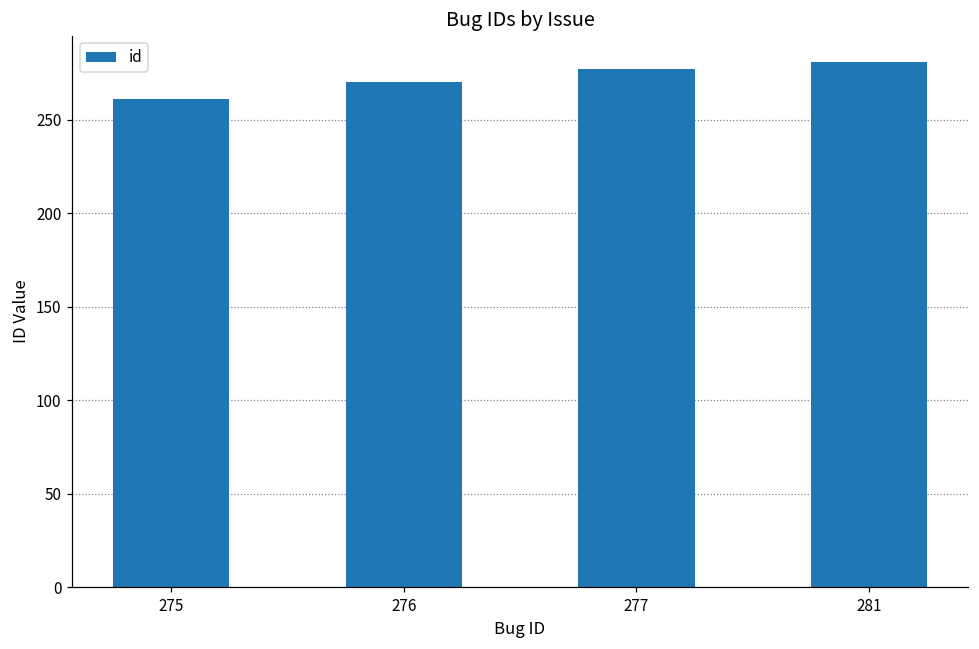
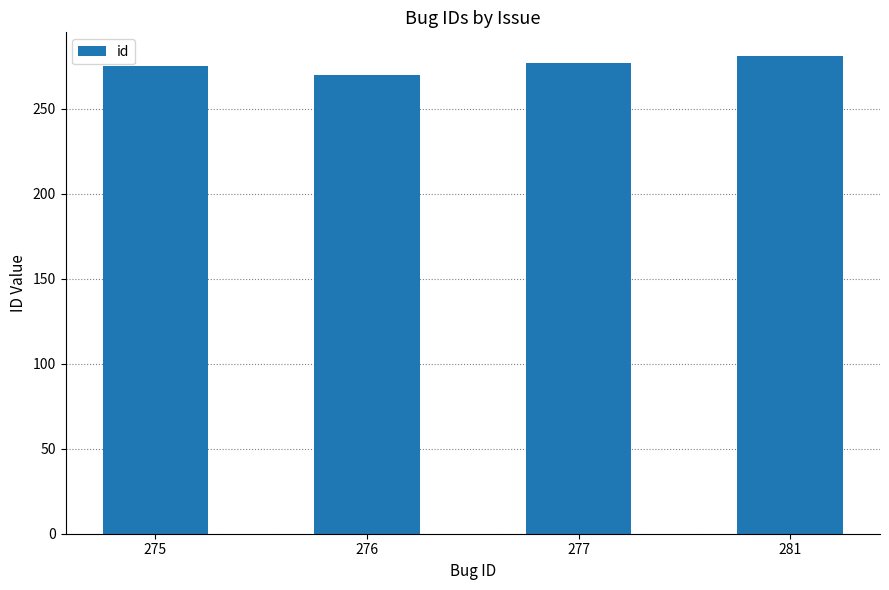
275: 261 -> 275
